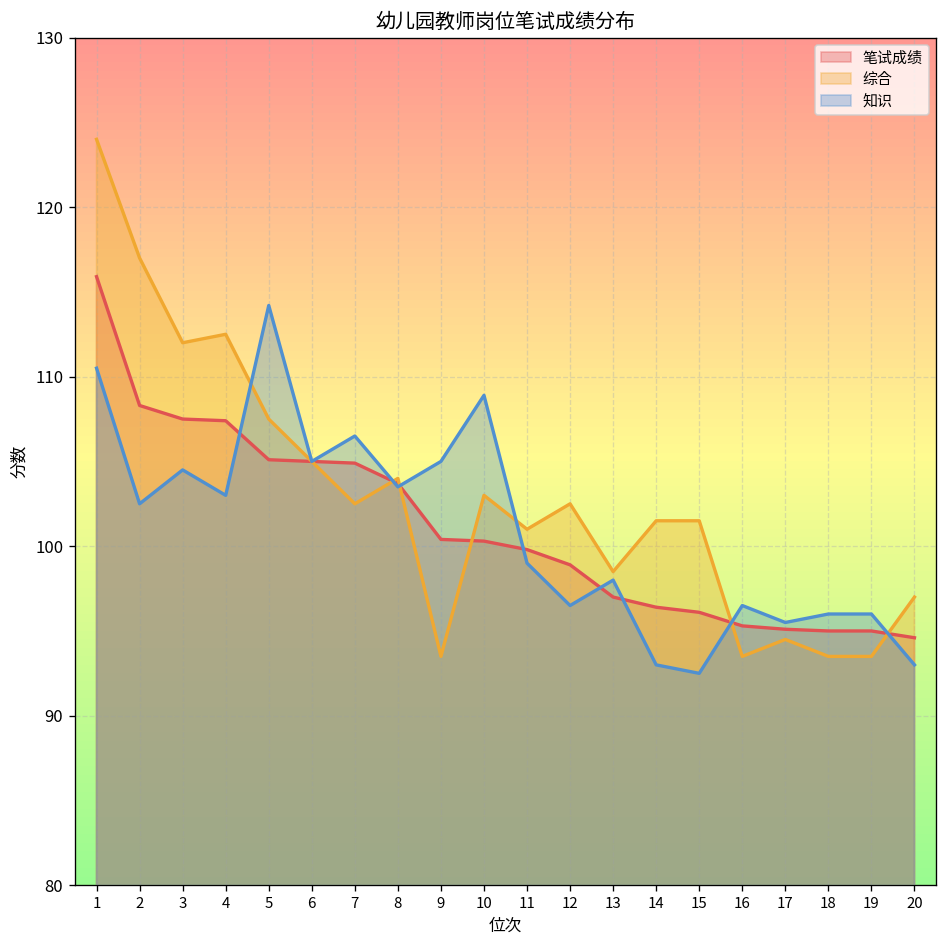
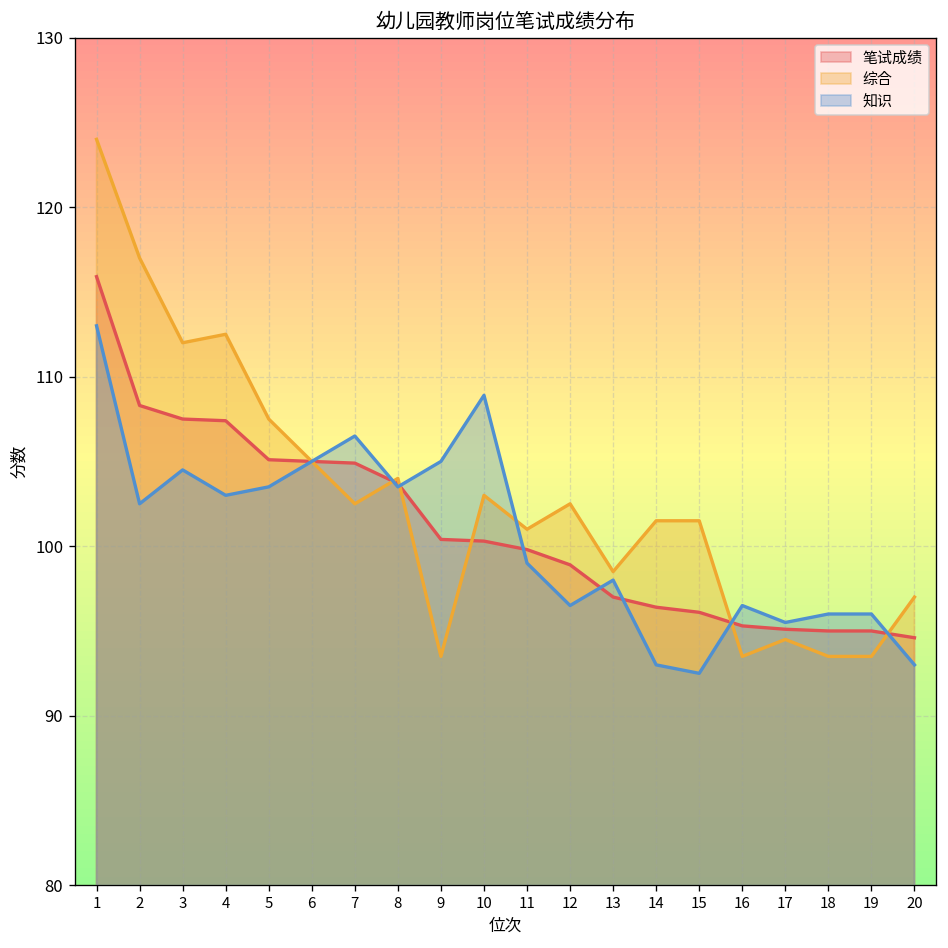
知识, 1: 110.5 -> 113.0
知识, 5: 114.2 -> 103.5
